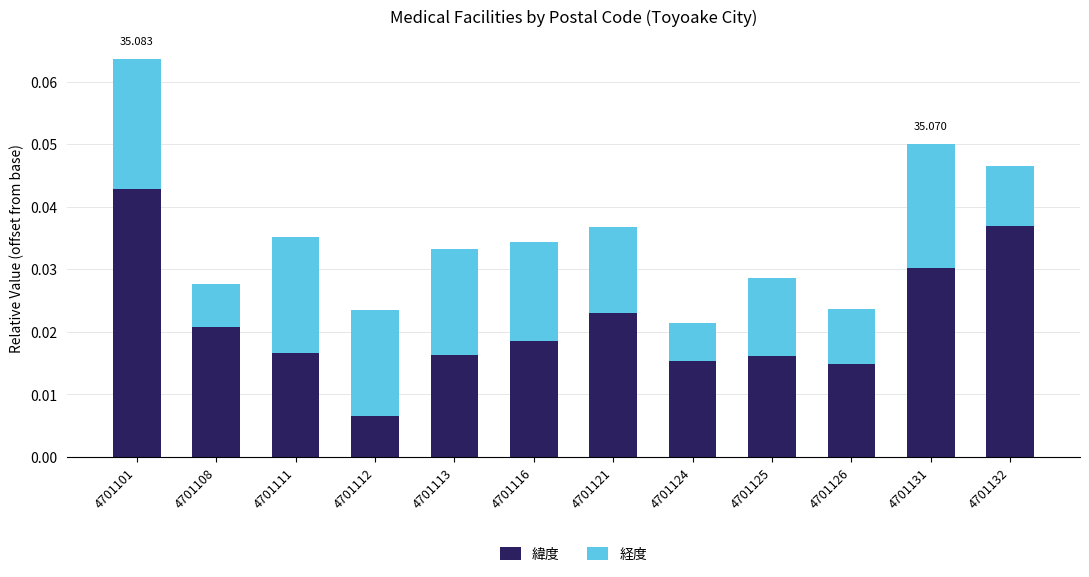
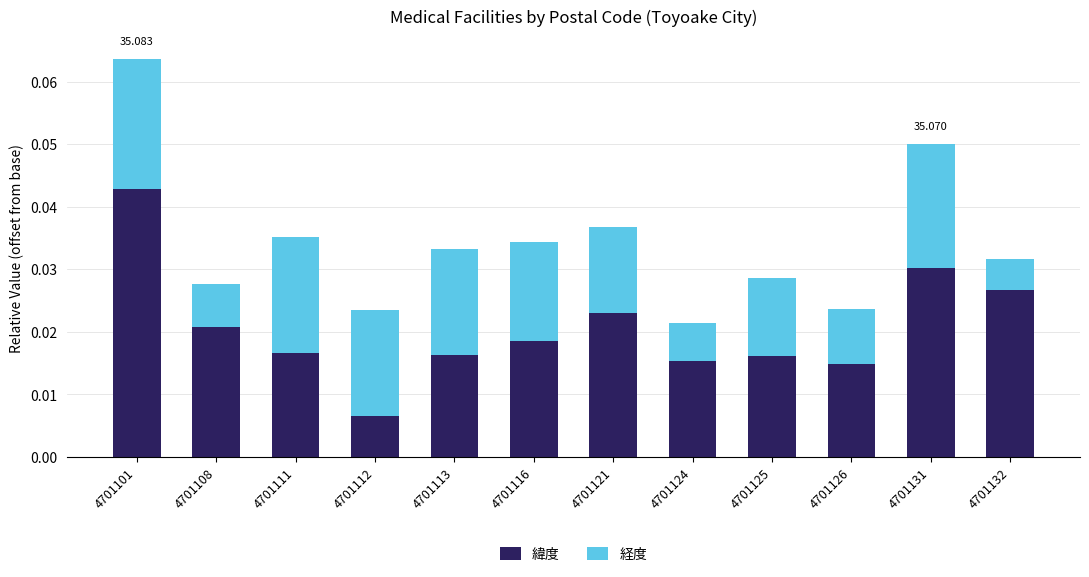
緯度, 4701132: 0.037 -> 0.027
経度, 4701132: 0.010 -> 0.005
